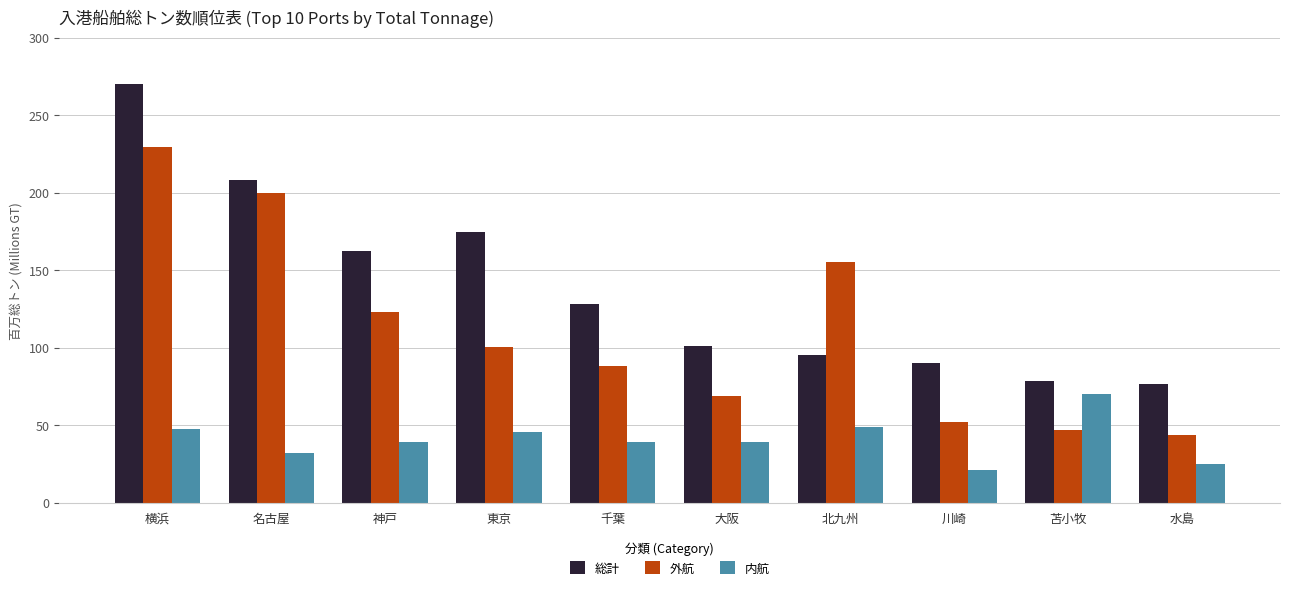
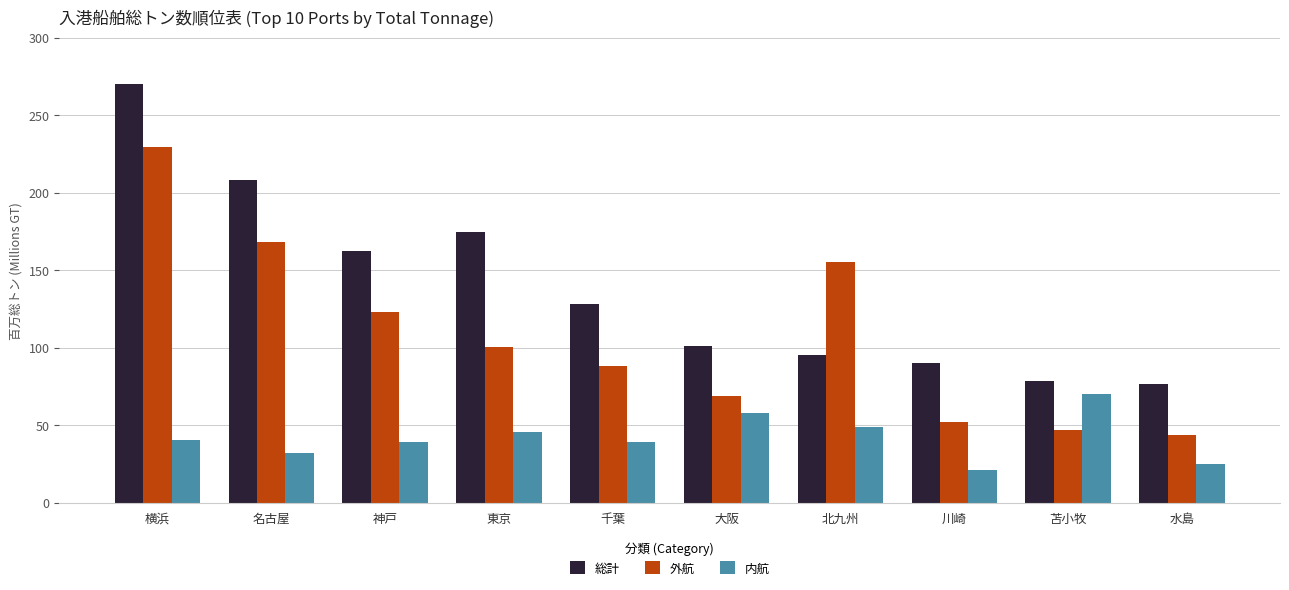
内航, 横浜: 47 -> 40
外航, 名古屋: 200 -> 168
内航, 大阪: 39 -> 58
